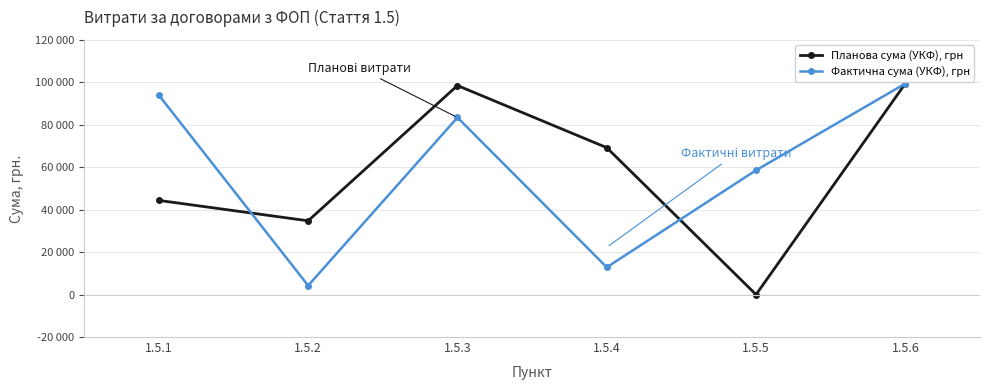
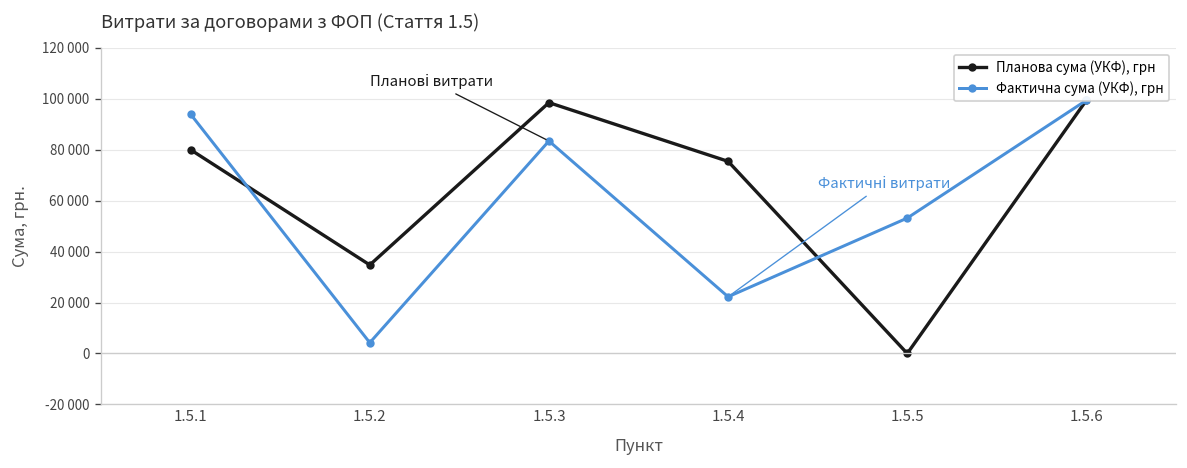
Планова сума (УКФ), грн, 1.5.1: 44000 -> 80000
Планова сума (УКФ), грн, 1.5.4: 69000 -> 75000
Фактична сума (УКФ), грн, 1.5.4: 13000 -> 22000
Фактична сума (УКФ), грн, 1.5.5: 59000 -> 53000
